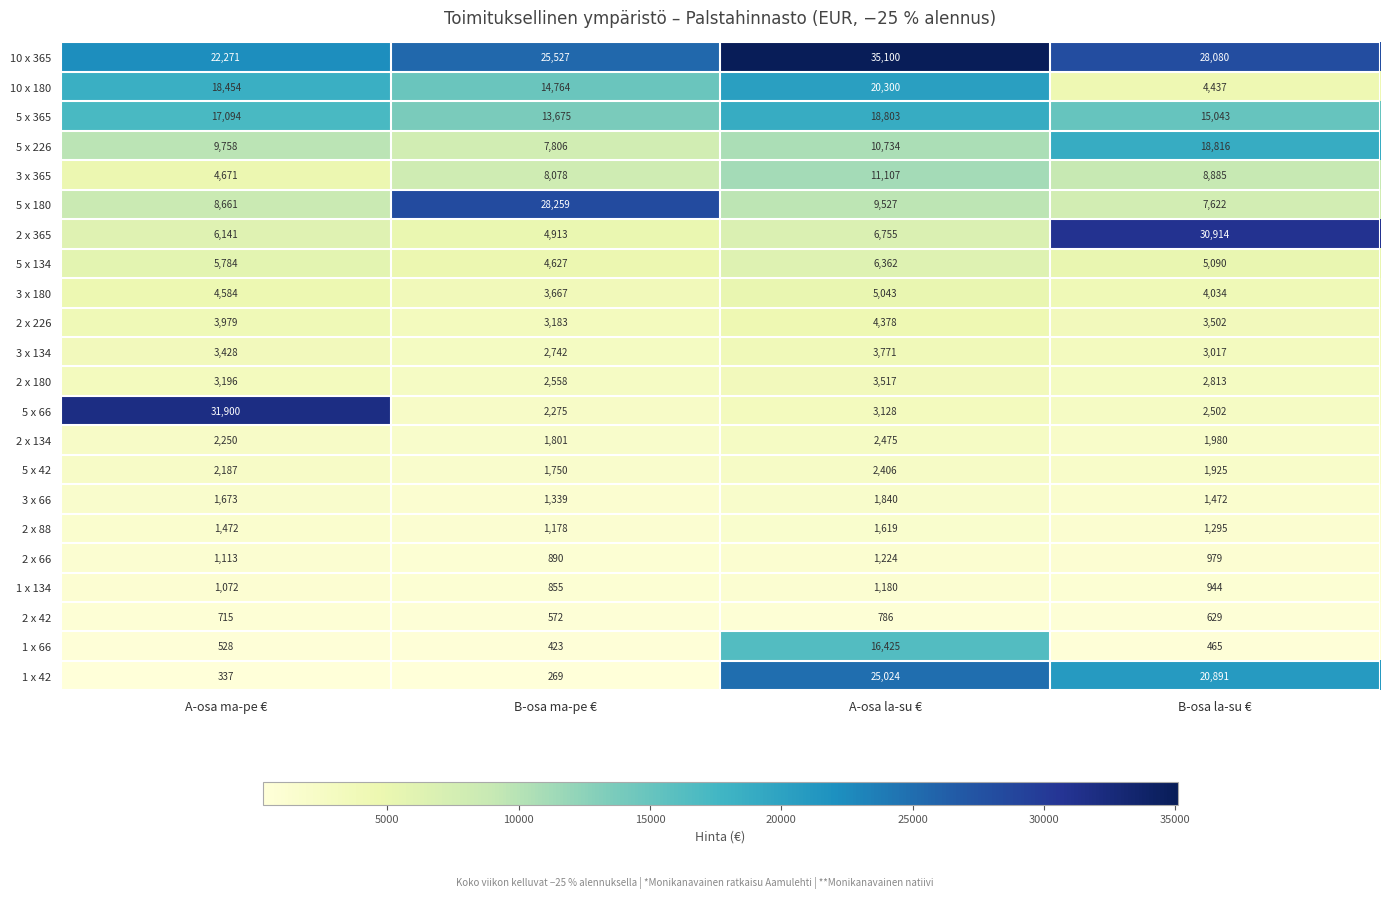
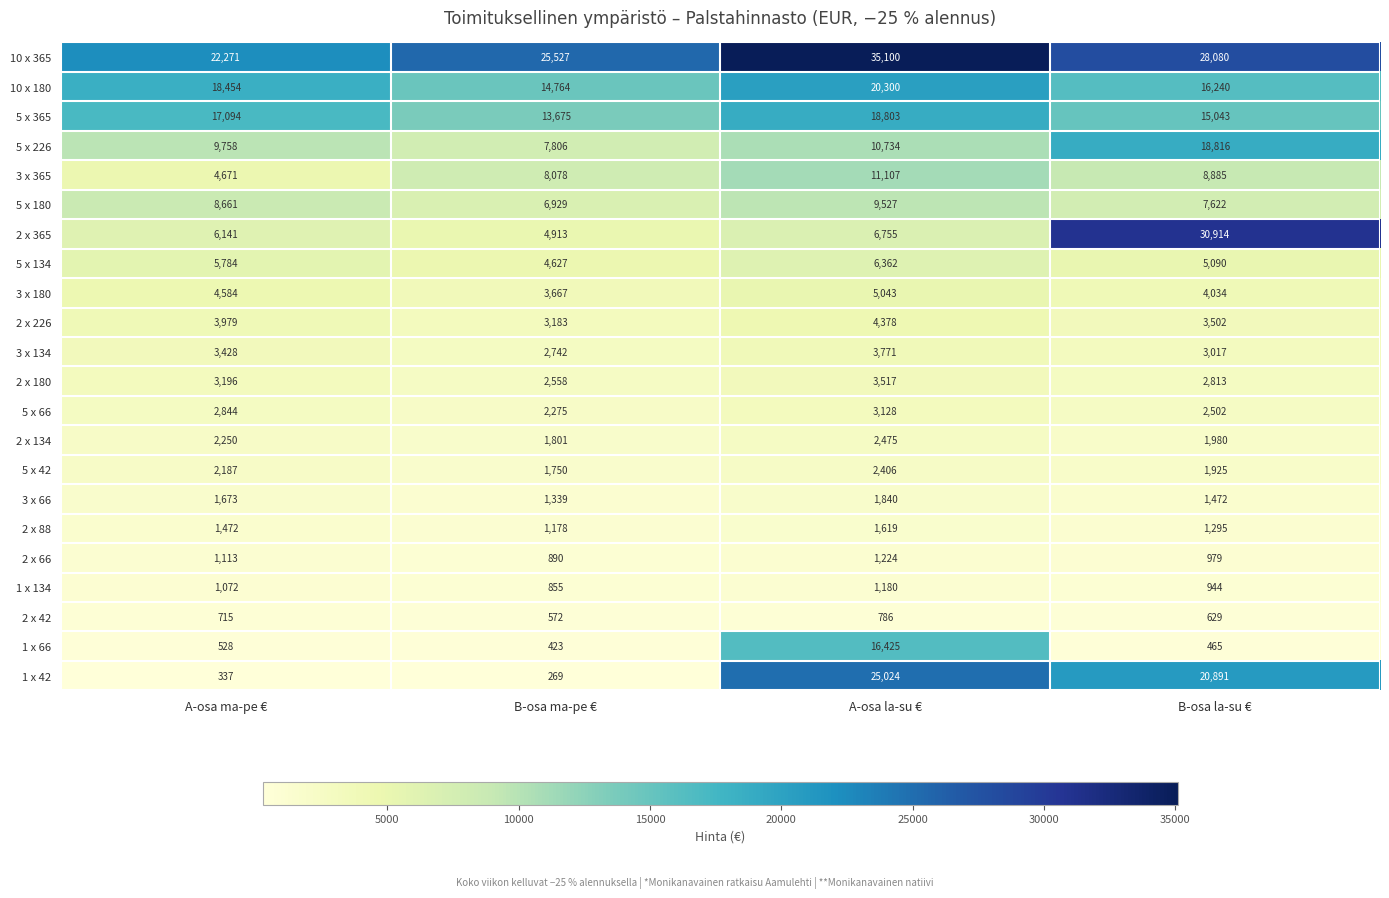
10 x 180, B-osa la-su €: 4,437 -> 16,240
5 x 180, B-osa ma-pe €: 28,259 -> 6,929
5 x 66, A-osa ma-pe €: 31,900 -> 2,844
